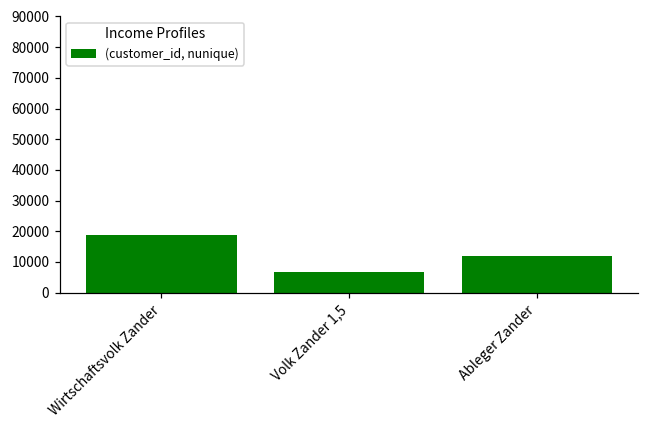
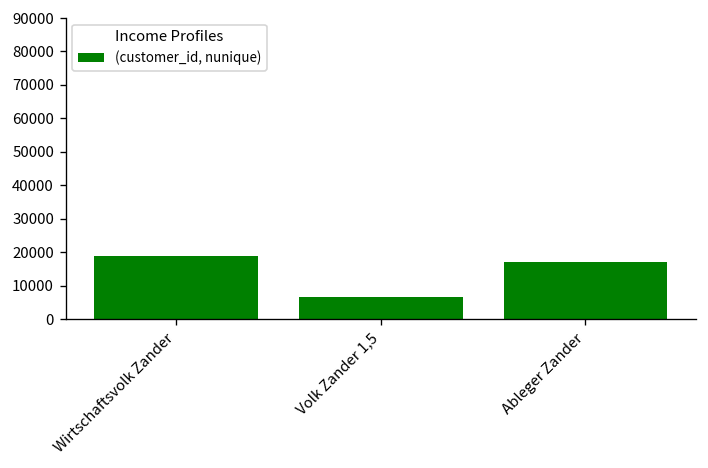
Ableger Zander: 12000 -> 17000
